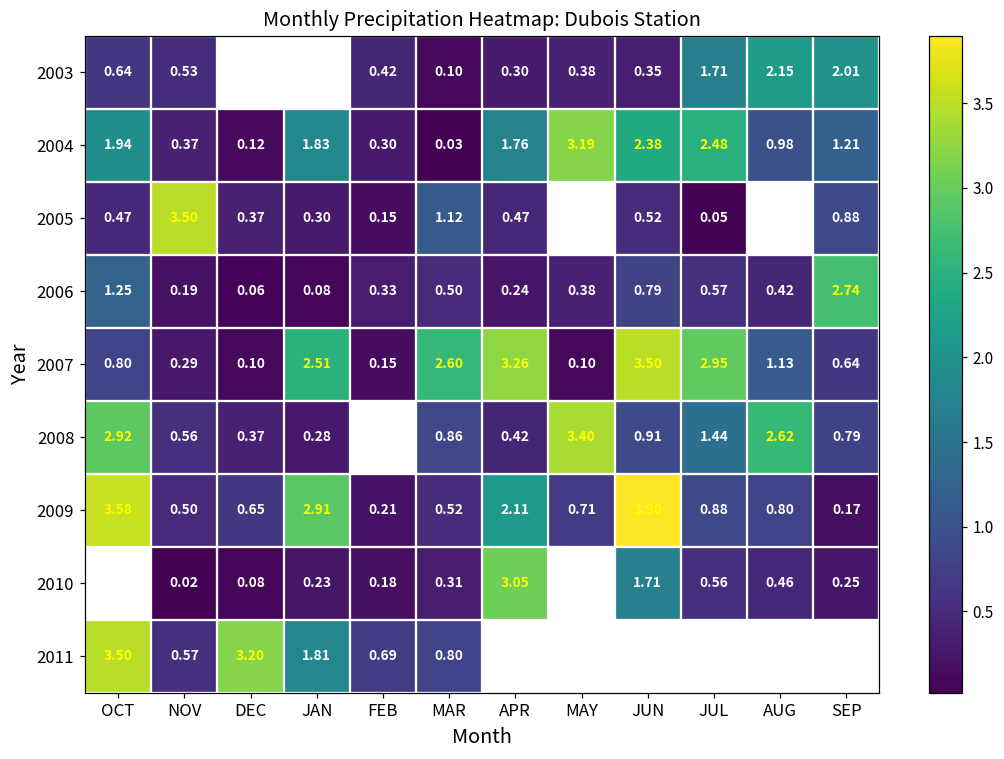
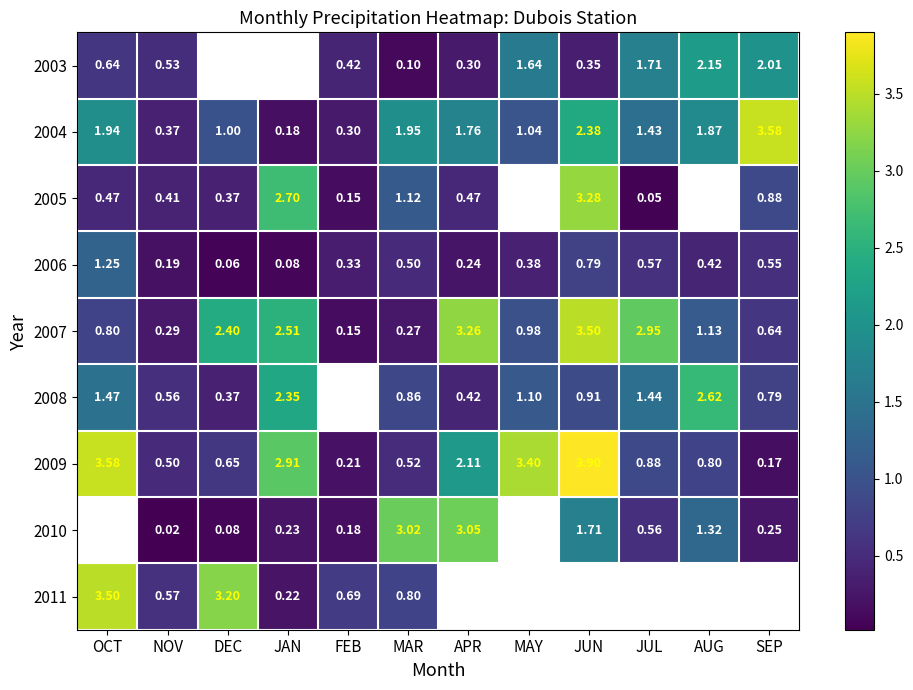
2003, MAY: 0.38 -> 1.64
2004, DEC: 0.12 -> 1.00
2004, JAN: 1.83 -> 0.18
2004, MAR: 0.03 -> 1.95
2004, MAY: 3.19 -> 1.04
2004, JUL: 2.48 -> 1.43
2004, AUG: 0.98 -> 1.87
2004, SEP: 1.21 -> 3.58
2005, NOV: 3.50 -> 0.41
2005, JAN: 0.30 -> 2.70
2005, JUN: 0.52 -> 3.28
2006, SEP: 2.74 -> 0.55
2007, DEC: 0.10 -> 2.40
2007, MAR: 2.60 -> 0.27
2007, MAY: 0.10 -> 0.98
2008, OCT: 2.92 -> 1.47
2008, JAN: 0.28 -> 2.35
2008, MAY: 3.40 -> 1.10
2009, MAY: 0.71 -> 3.40
2010, MAR: 0.31 -> 3.02
2010, AUG: 0.46 -> 1.32
2011, JAN: 1.81 -> 0.22
